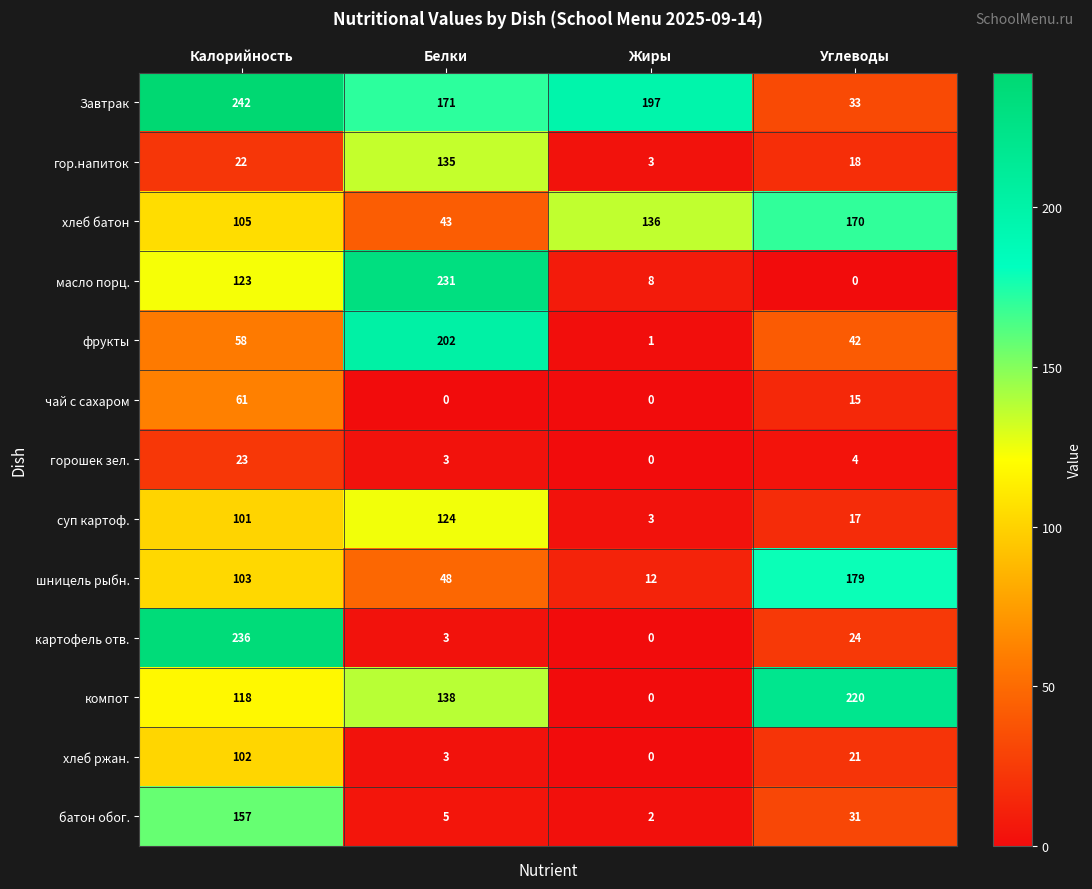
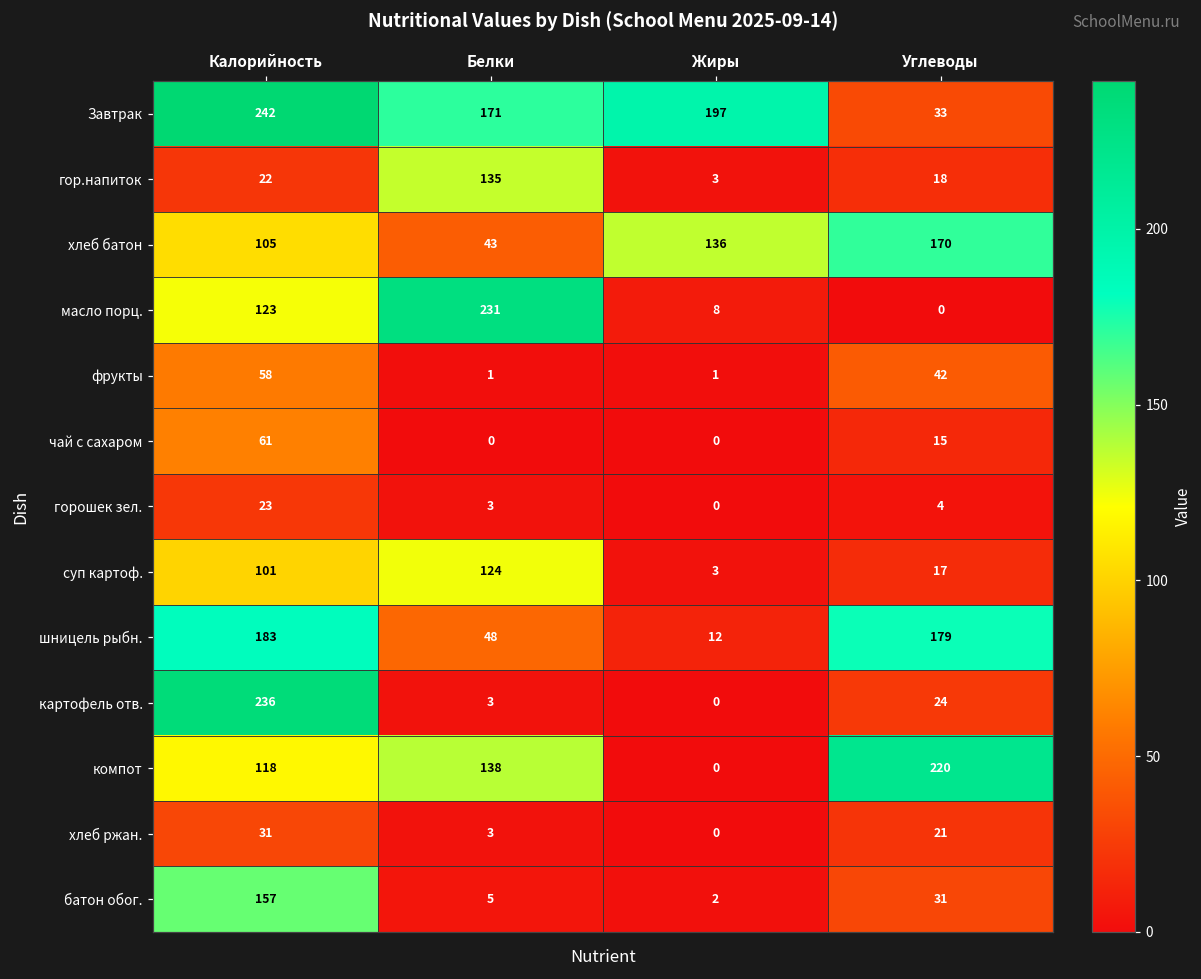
фрукты, Белки: 202 -> 1
шницель рыбн., Калорийность: 103 -> 183
хлеб ржан., Калорийность: 102 -> 31
